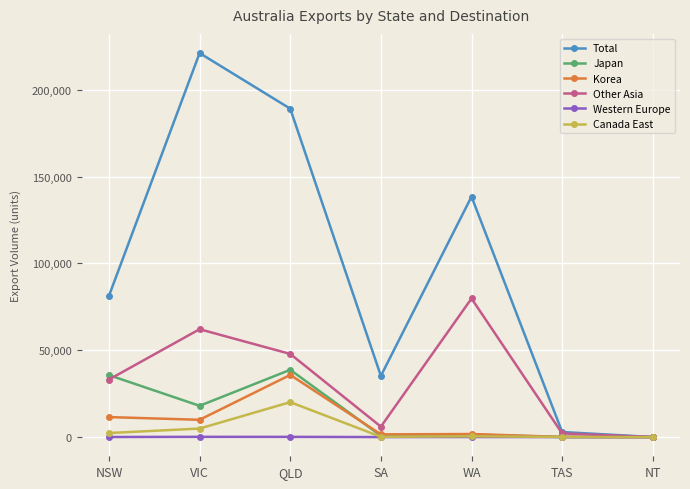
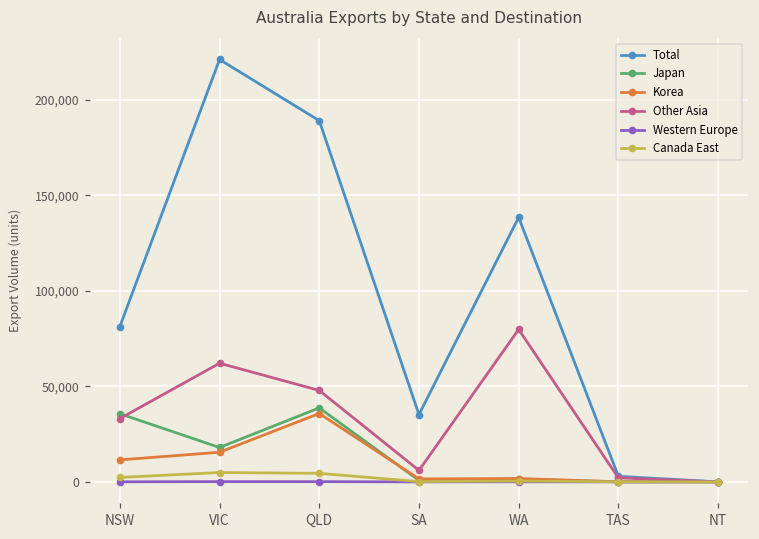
Korea, VIC: 10,000 -> 16,000
Canada East, QLD: 20,000 -> 4,000
